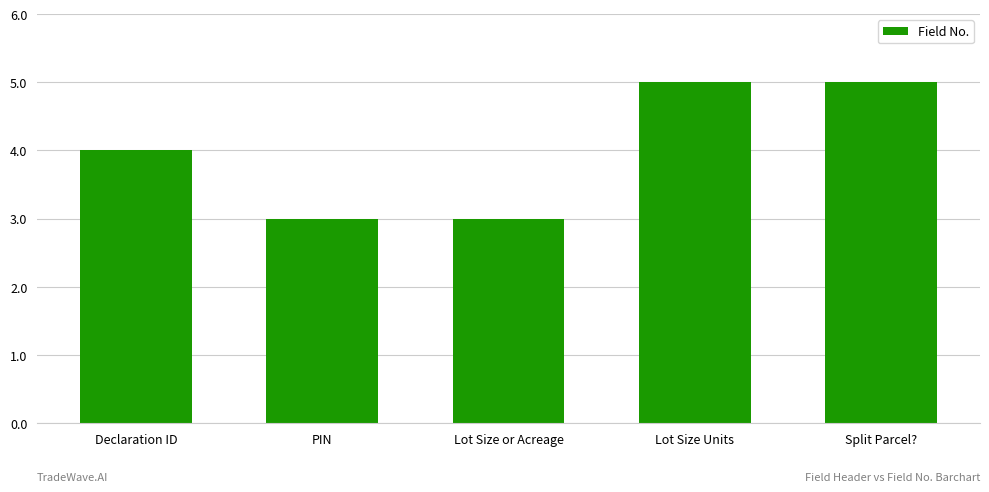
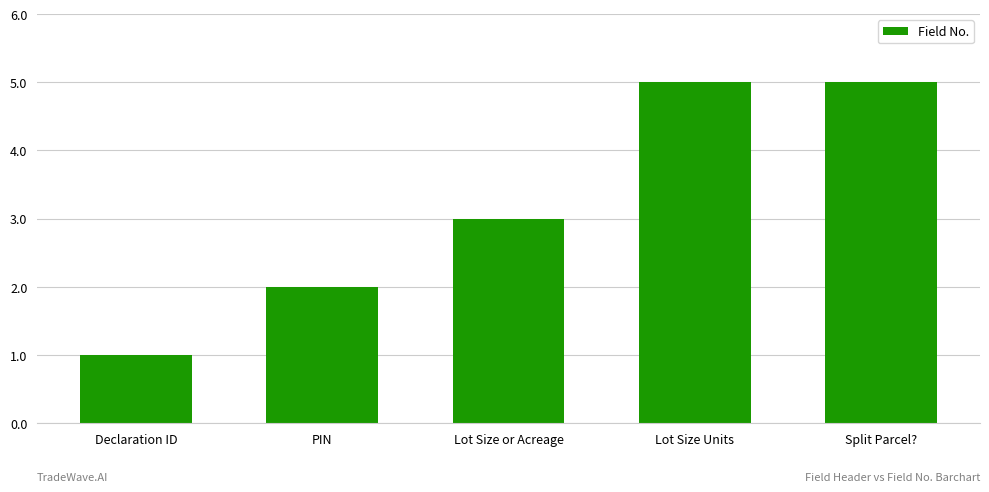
Declaration ID: 4 -> 1
PIN: 3 -> 2
